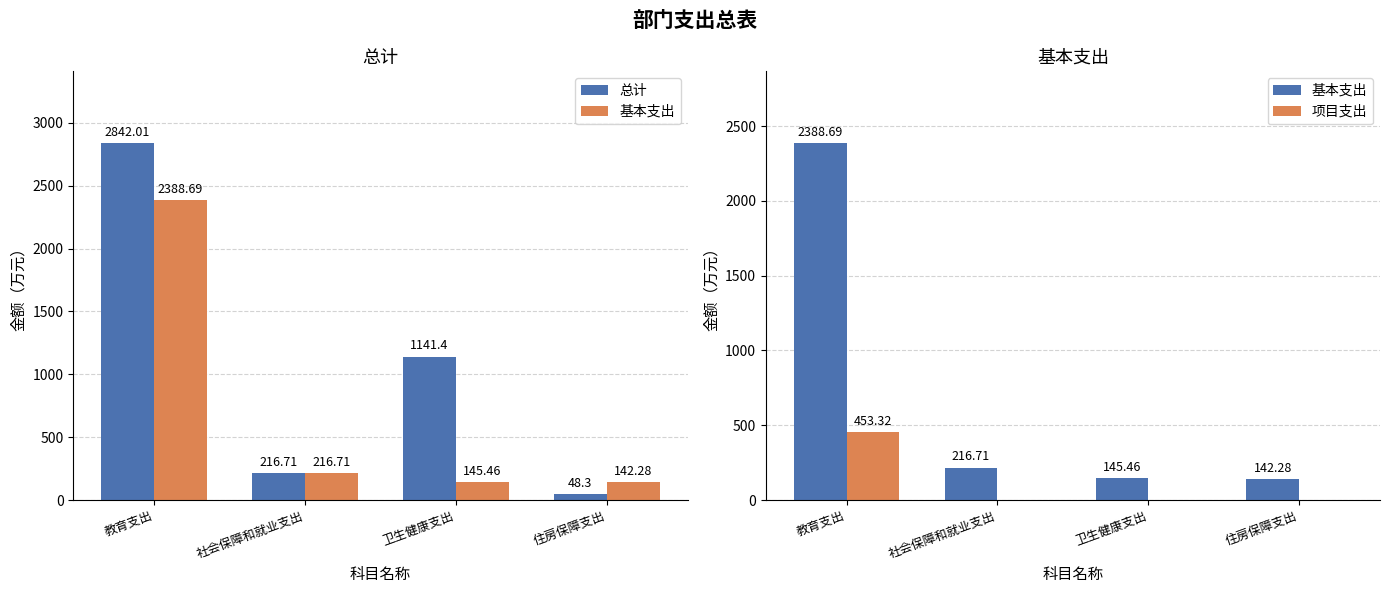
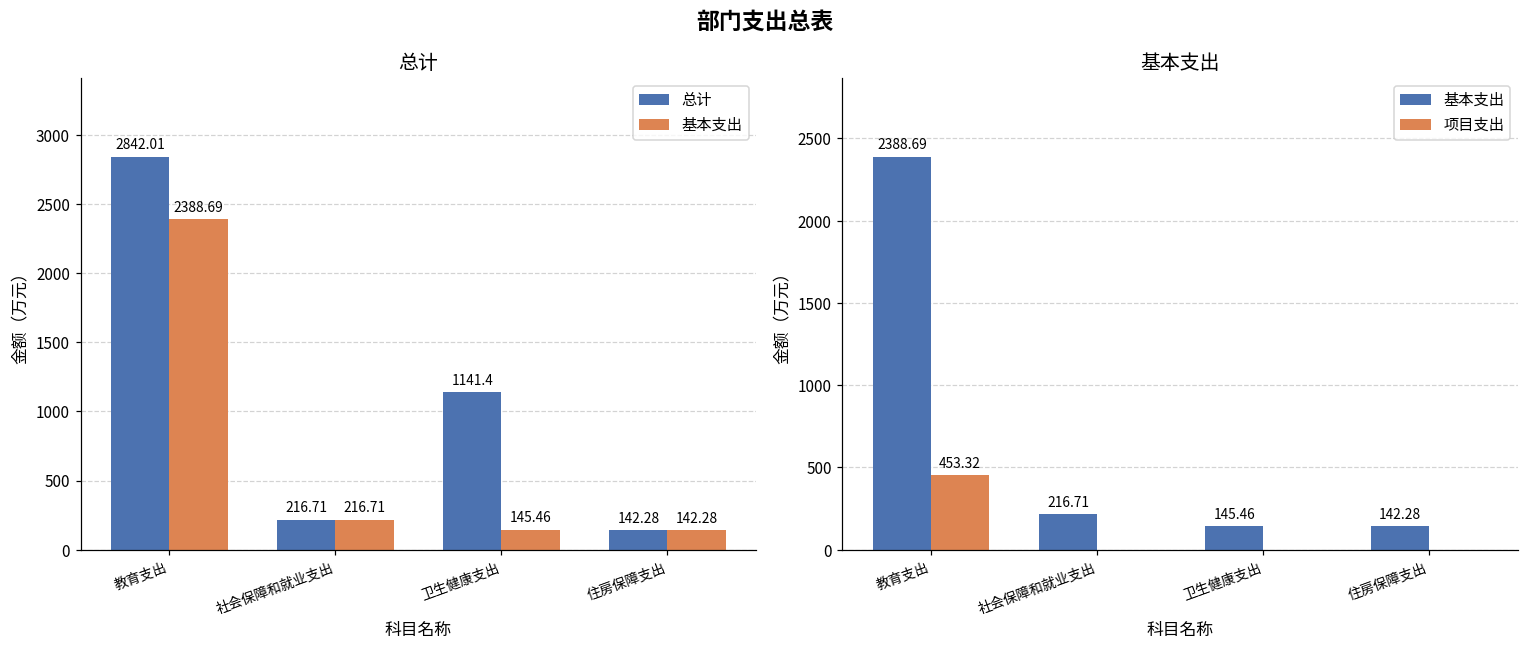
总计, 总计, 住房保障支出: 48.3 -> 142.28
